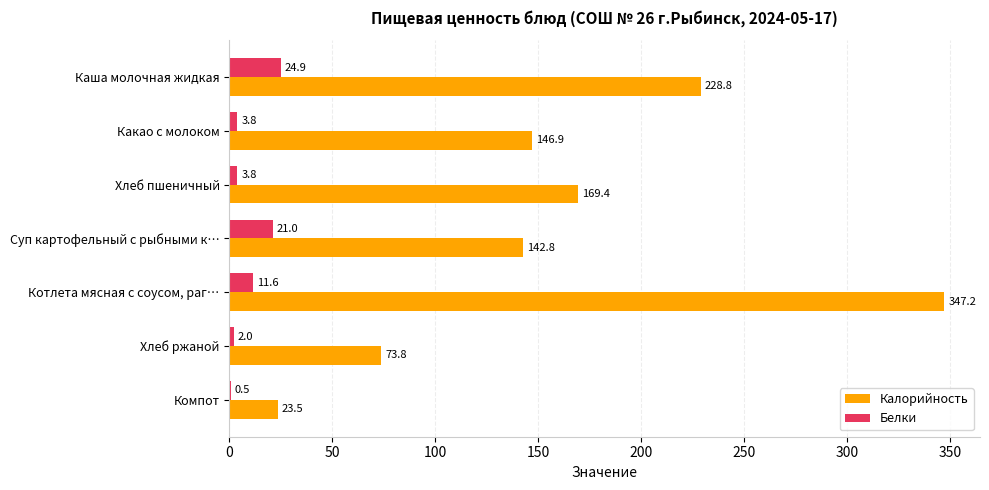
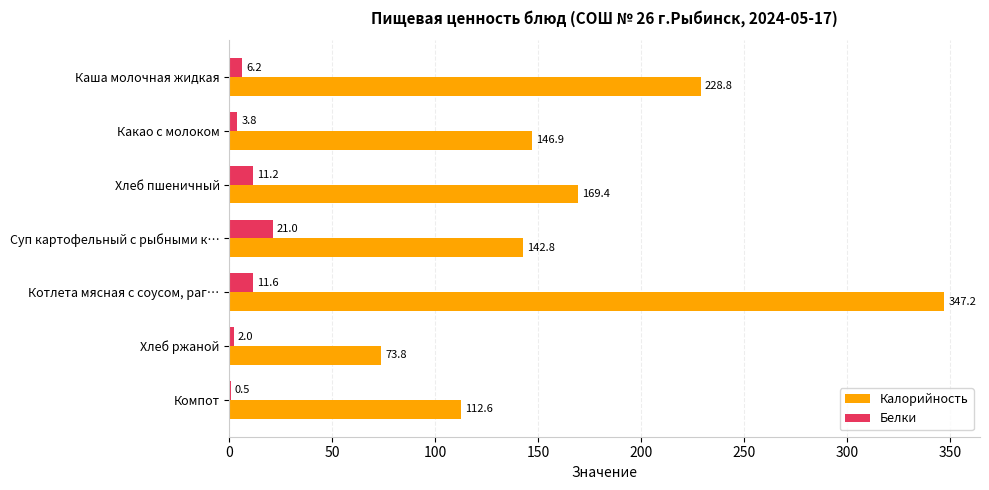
Белки, Каша молочная жидкая: 24.9 -> 6.2
Белки, Хлеб пшеничный: 3.8 -> 11.2
Калорийность, Компот: 23.5 -> 112.6
